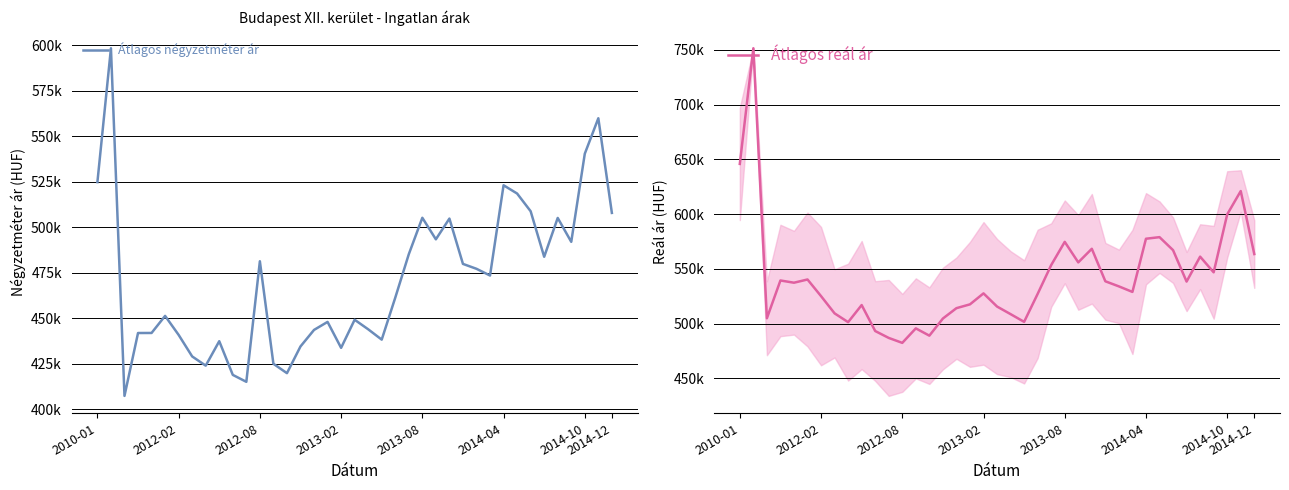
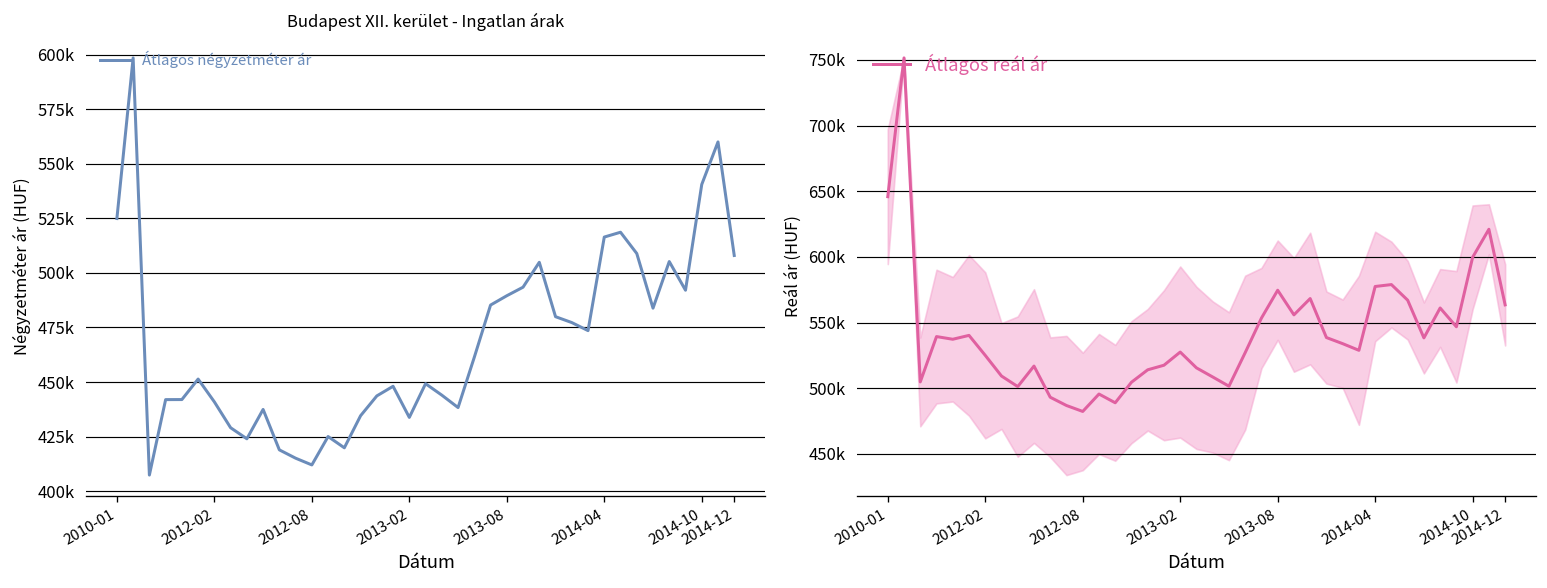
Budapest XII. kerület - Ingatlan árak, 2012-08: 481000 -> 412000
Budapest XII. kerület - Ingatlan árak, 2013-08: 505000 -> 490000
Budapest XII. kerület - Ingatlan árak, 2014-04: 523000 -> 516000
